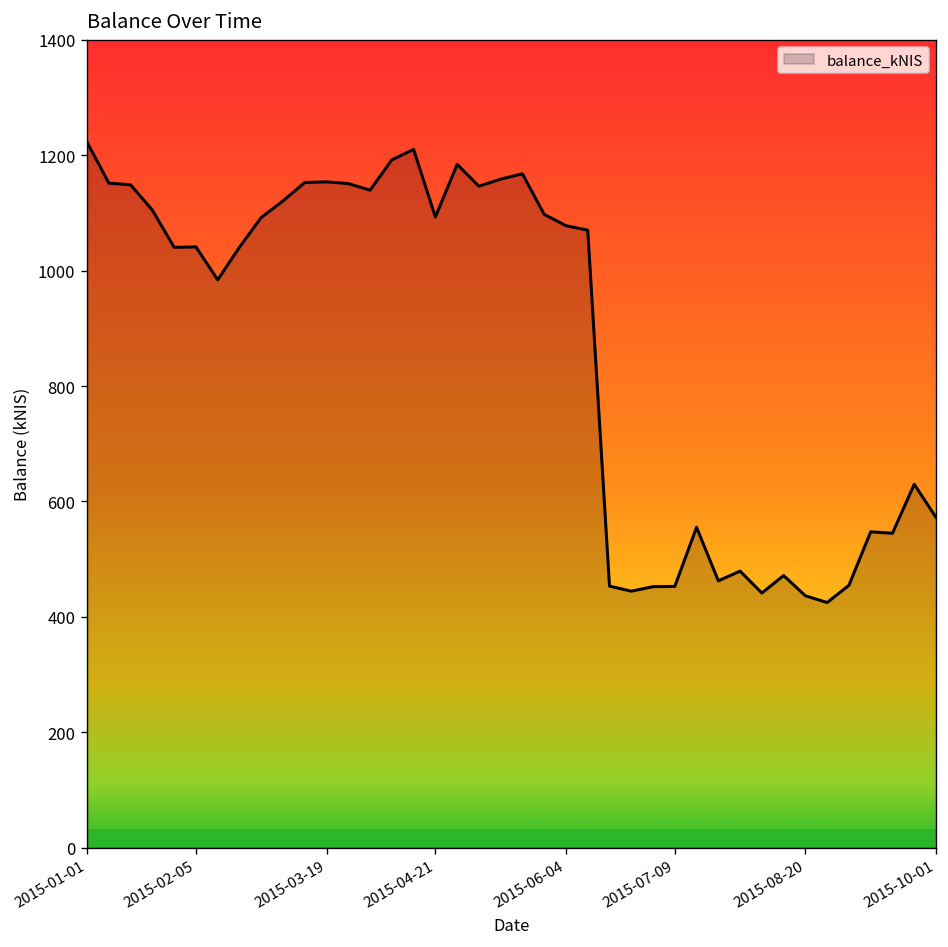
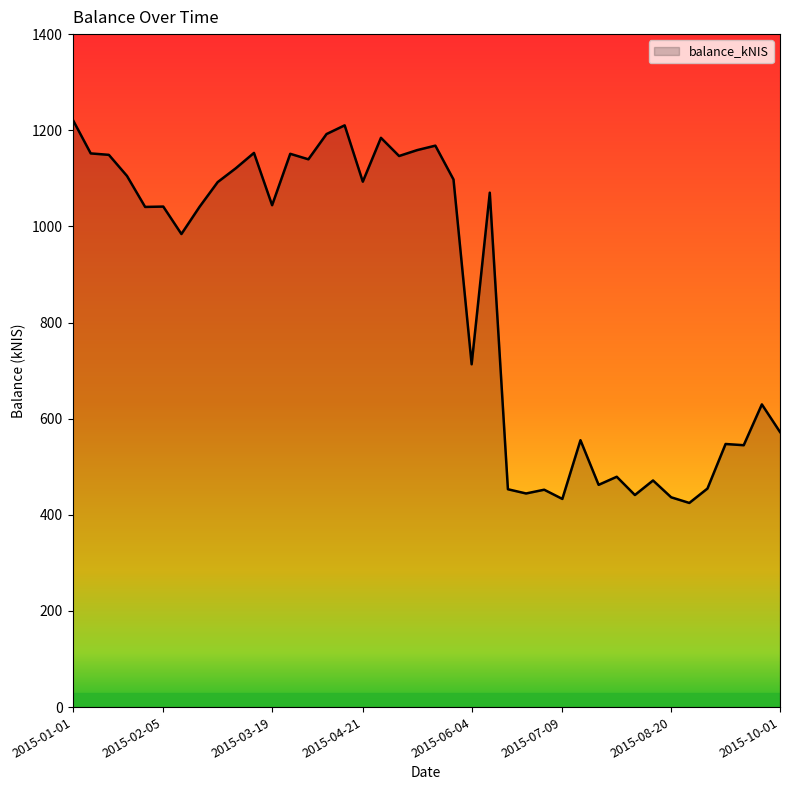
2015-03-19: 1150 -> 1040
2015-06-04: 1080 -> 710
2015-07-09: 450 -> 430
